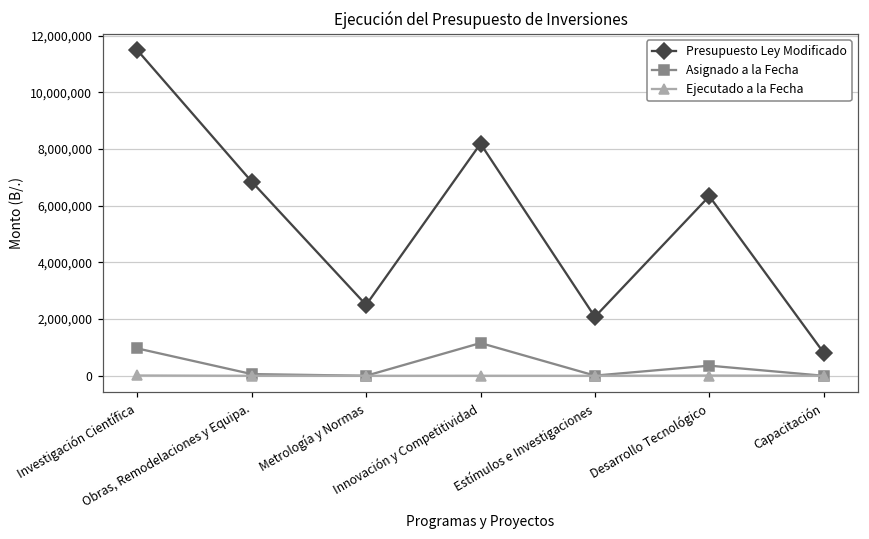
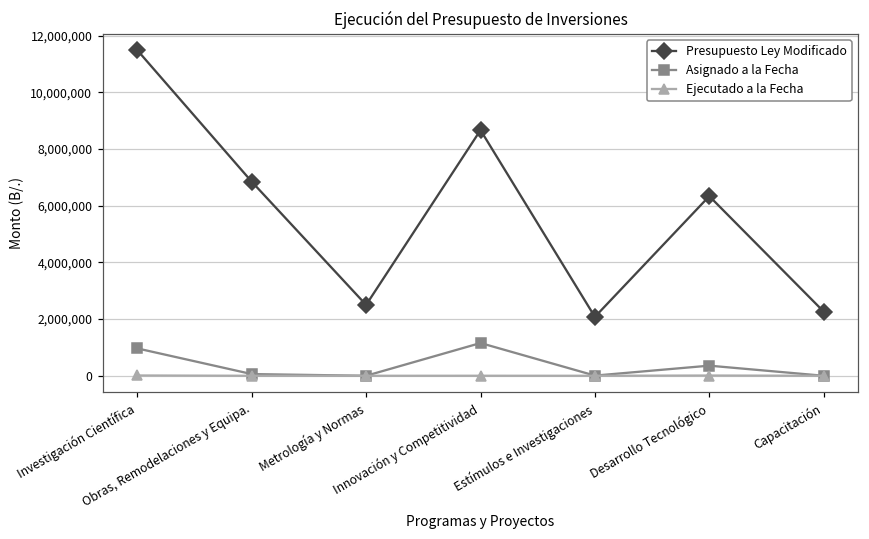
Presupuesto Ley Modificado, Innovación y Competitividad: 8,200,000 -> 8,700,000
Presupuesto Ley Modificado, Capacitación: 800,000 -> 2,300,000
